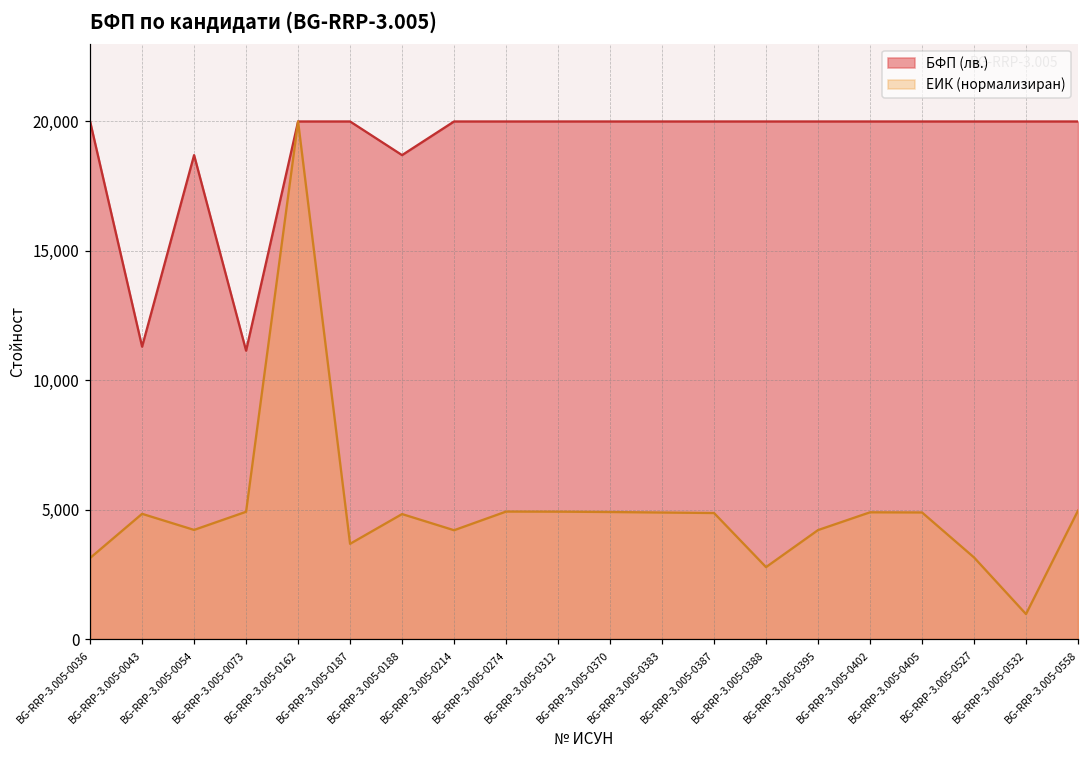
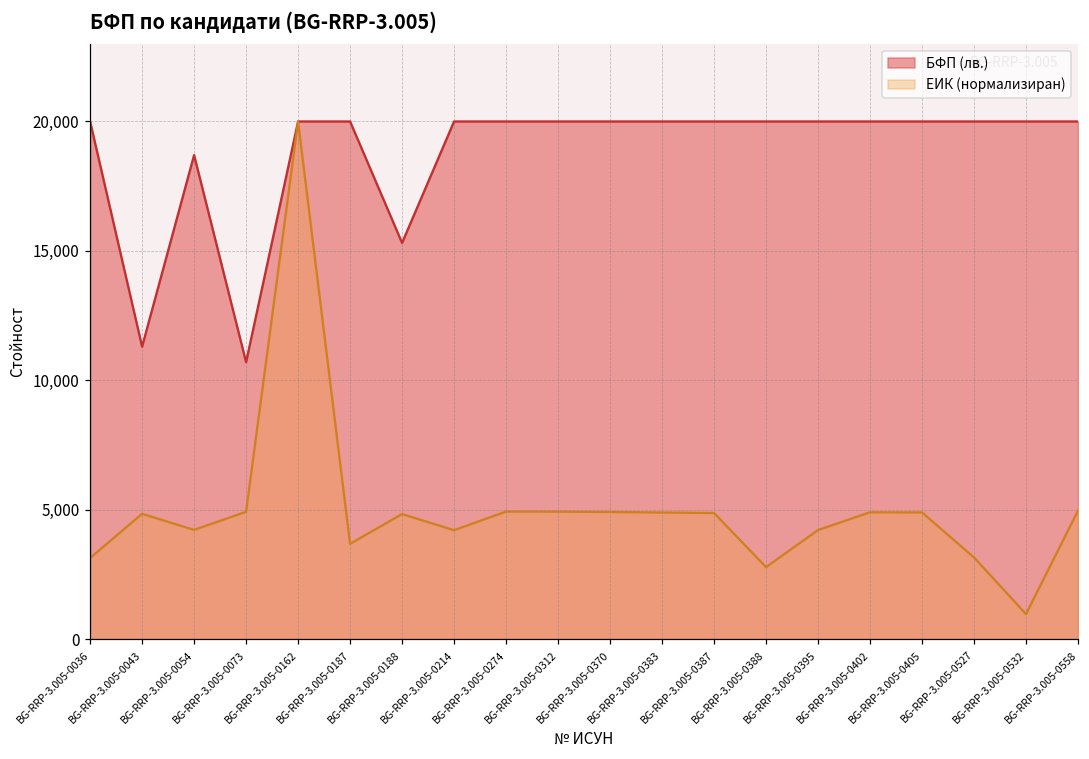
БФП (лв.), BG-RRP-3.005-0073: 11,100 -> 10,700
БФП (лв.), BG-RRP-3.005-0188: 18,700 -> 15,300
